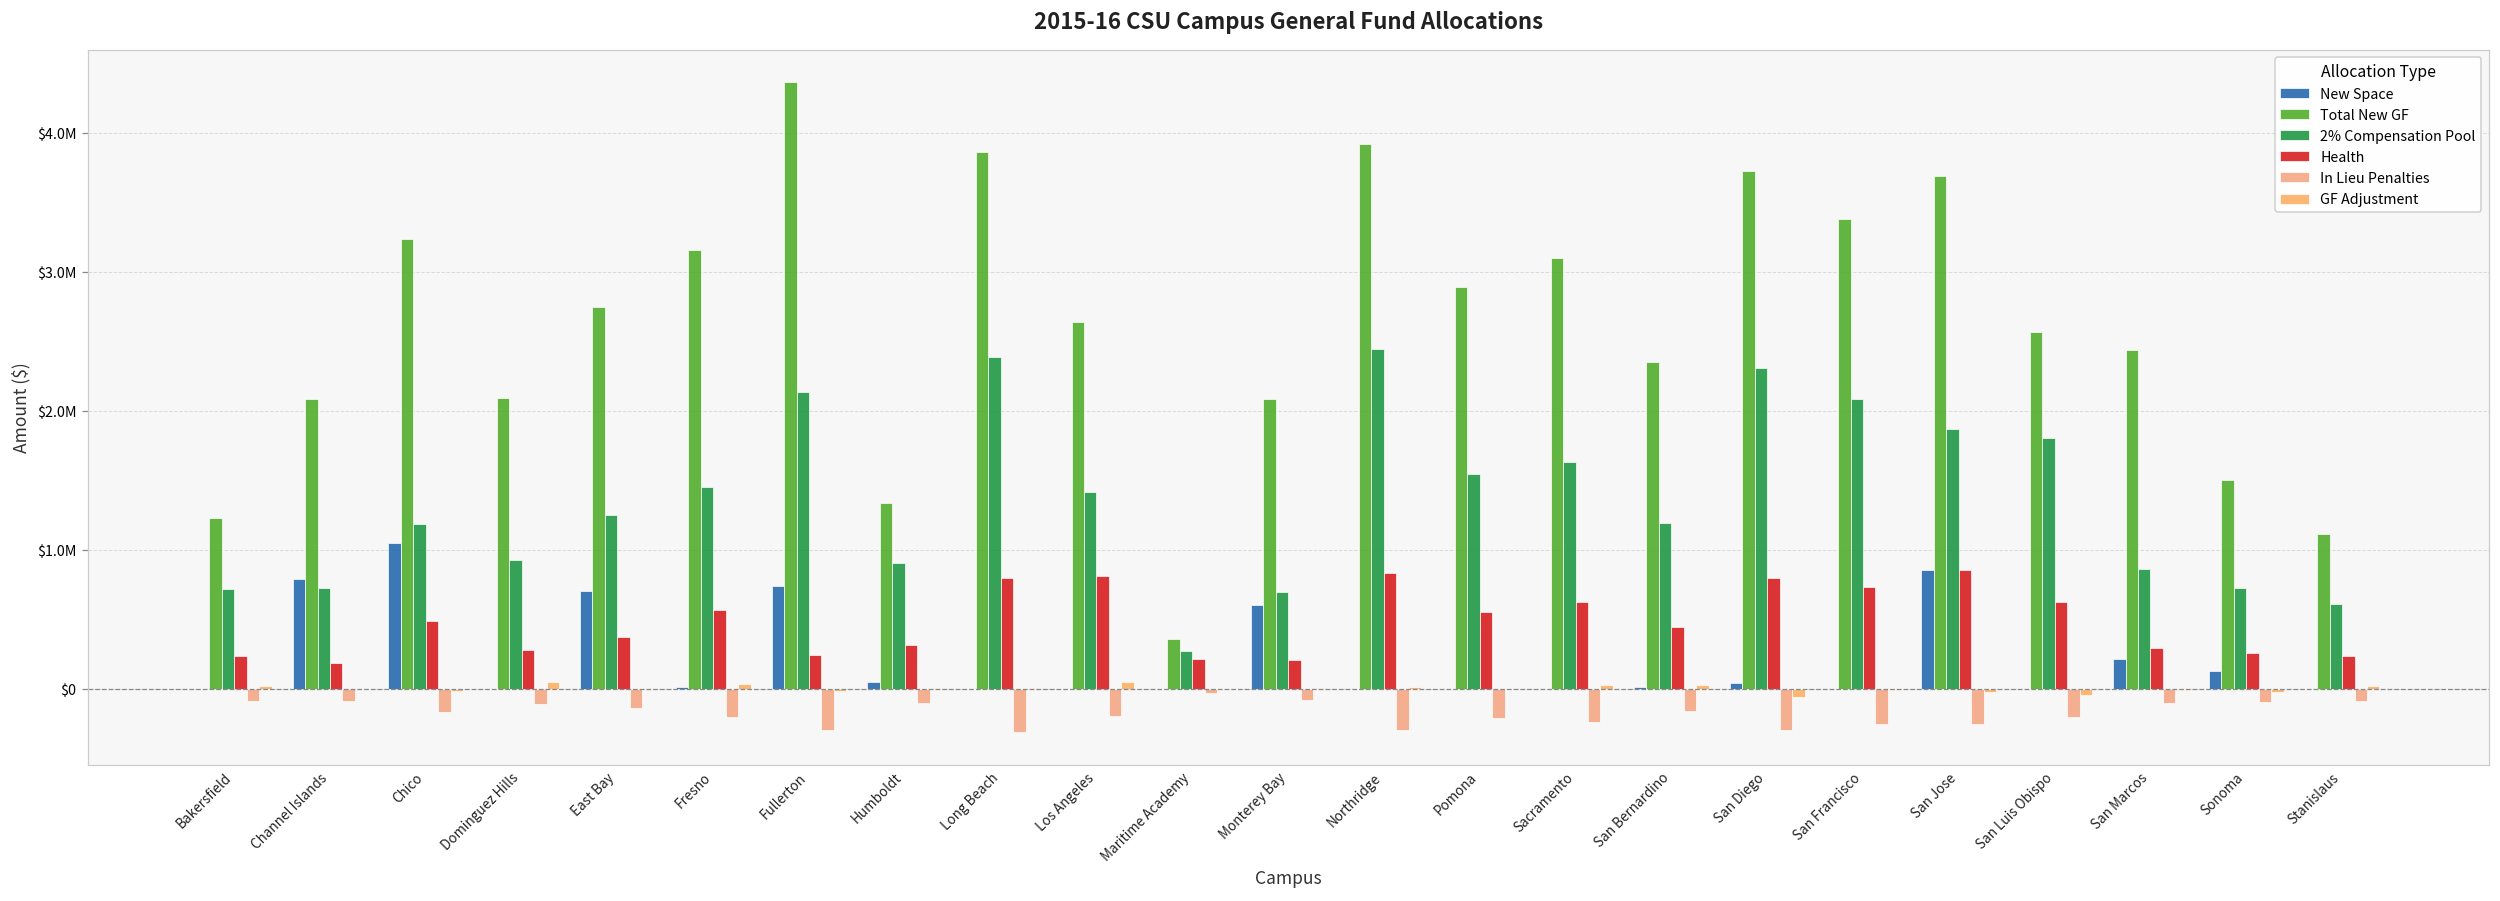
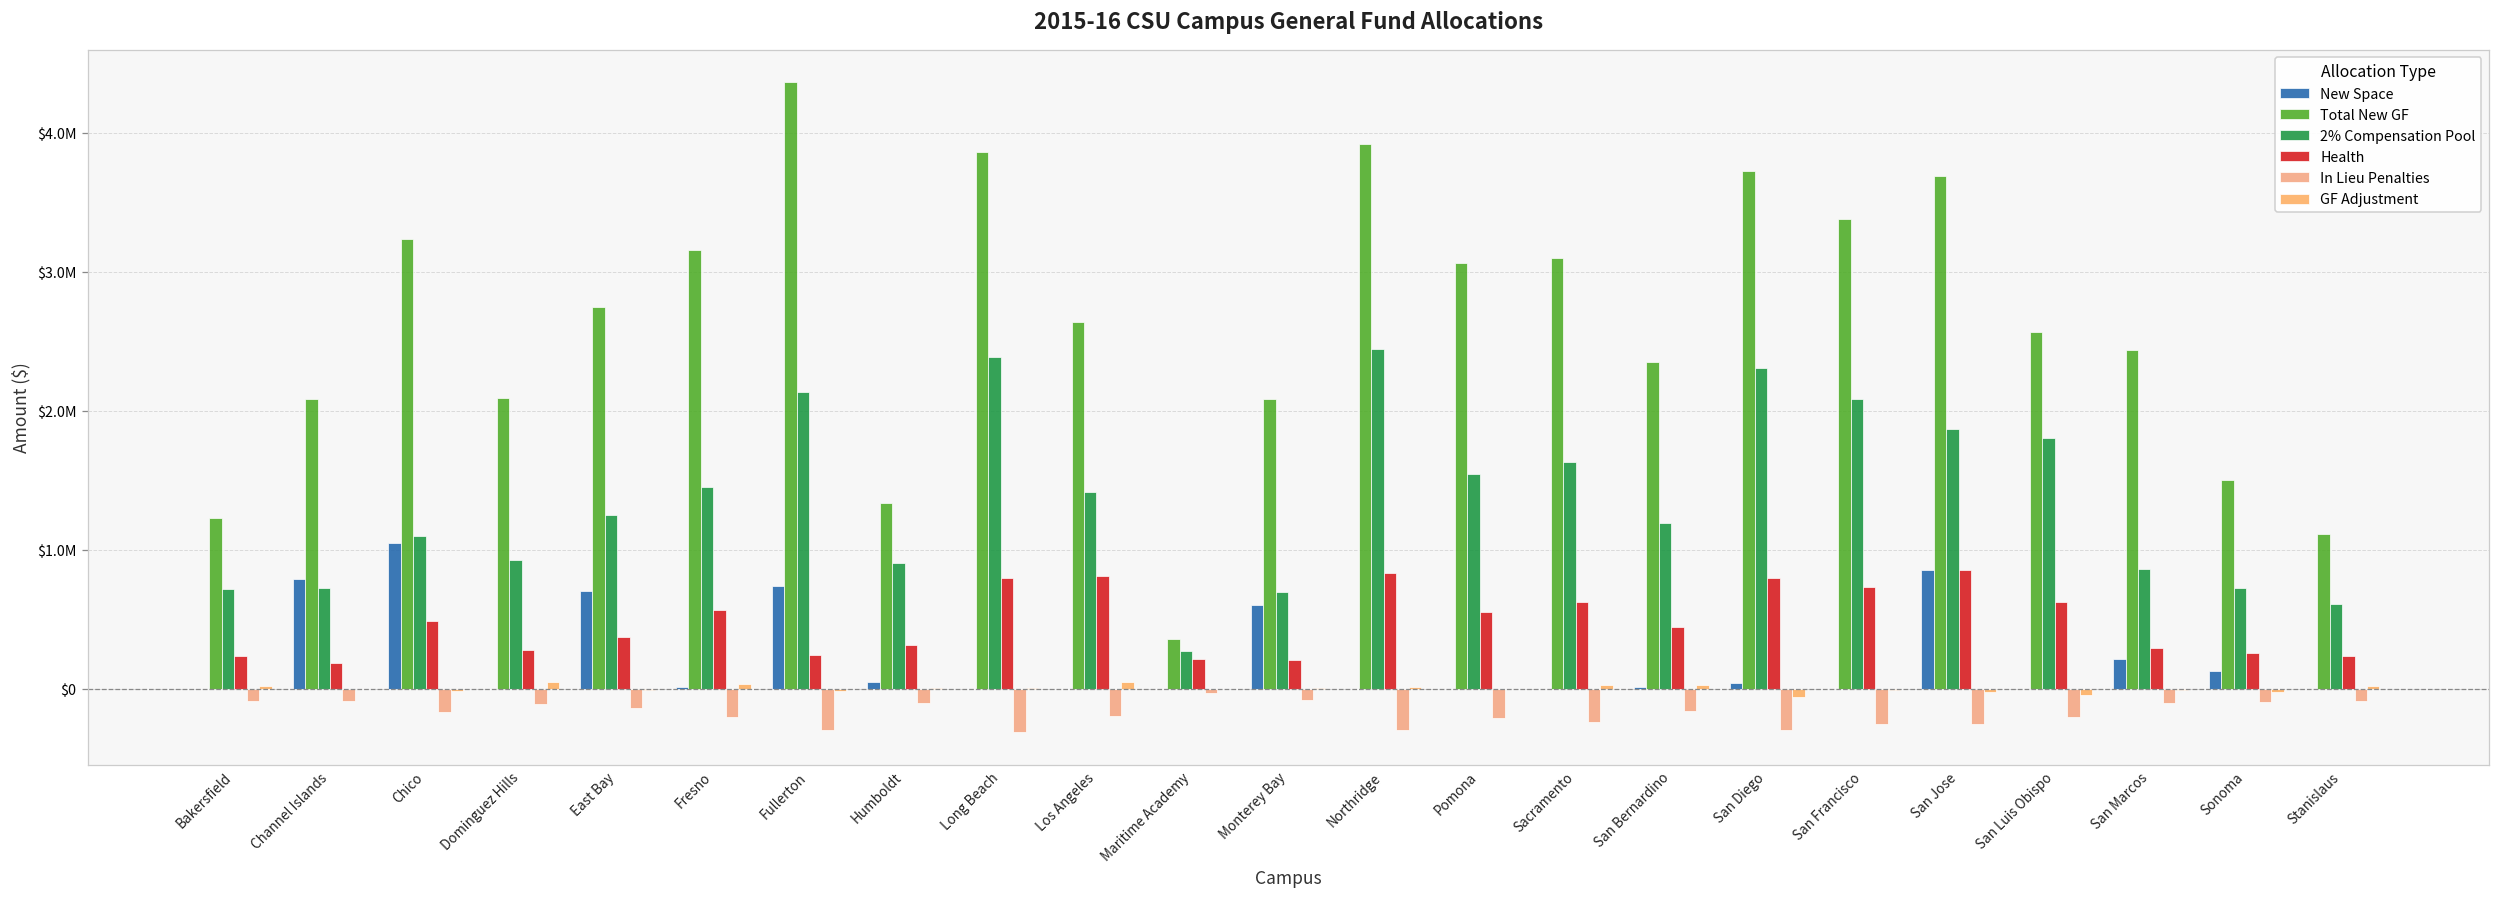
2% Compensation Pool, Chico: $1190000 -> $1100000
Total New GF, Pomona: $2890000 -> $3070000
